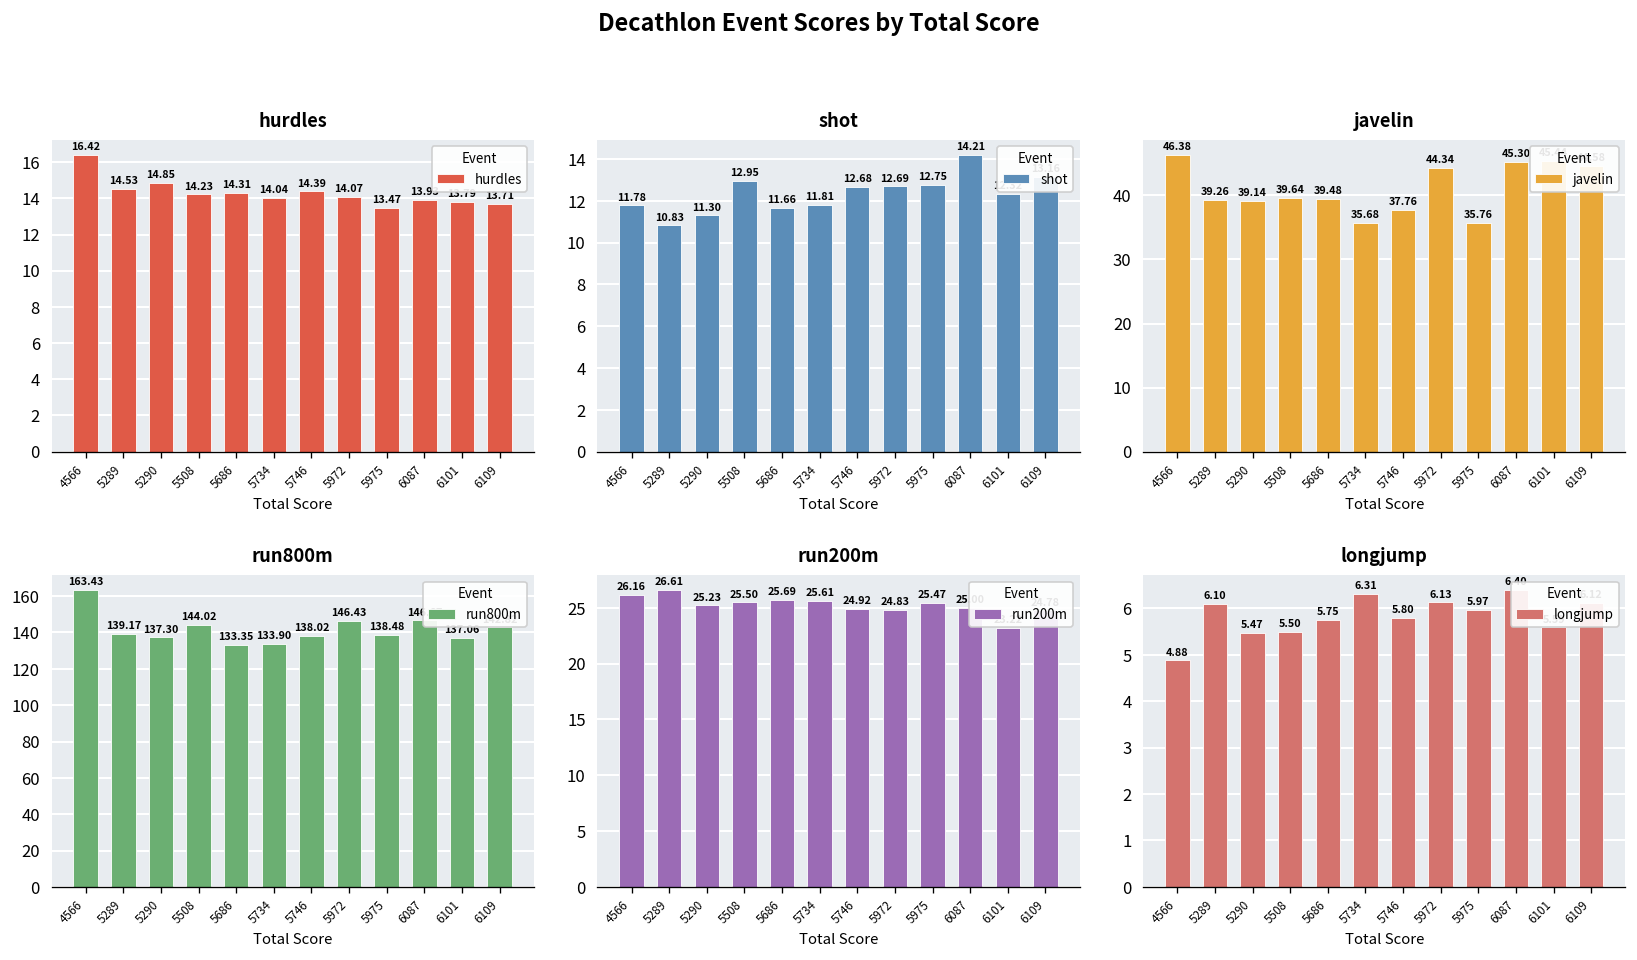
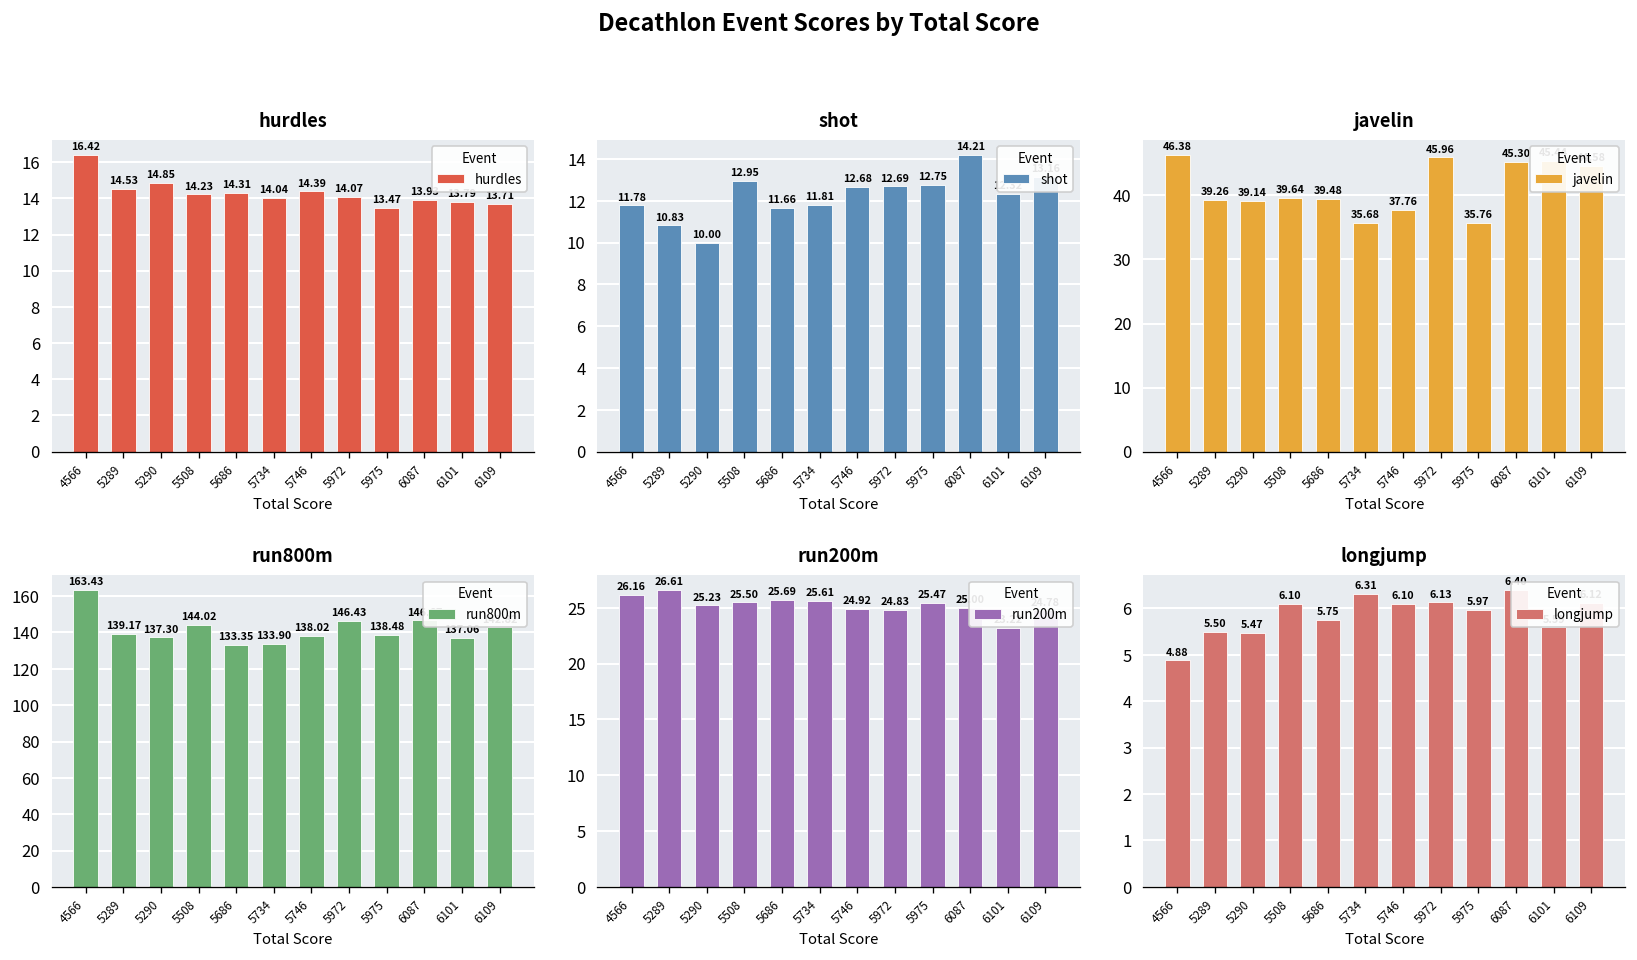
shot, 5290: 11.30 -> 10.00
javelin, 5972: 44.34 -> 45.96
longjump, 5289: 6.10 -> 5.50
longjump, 5508: 5.50 -> 6.10
longjump, 5746: 5.80 -> 6.10
